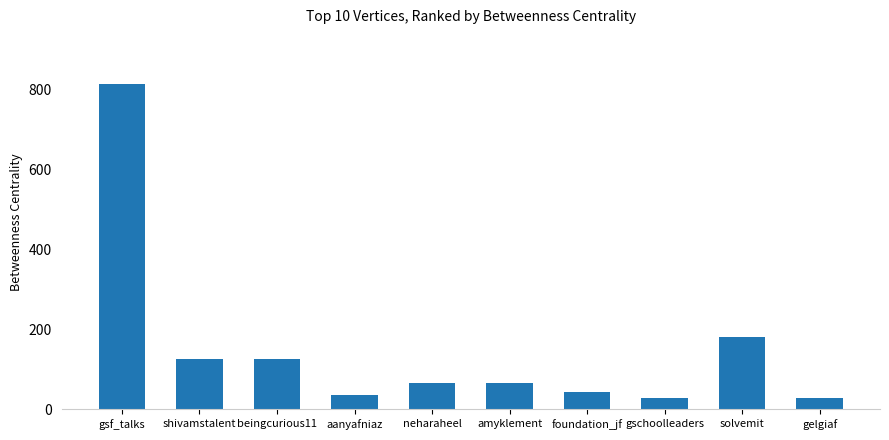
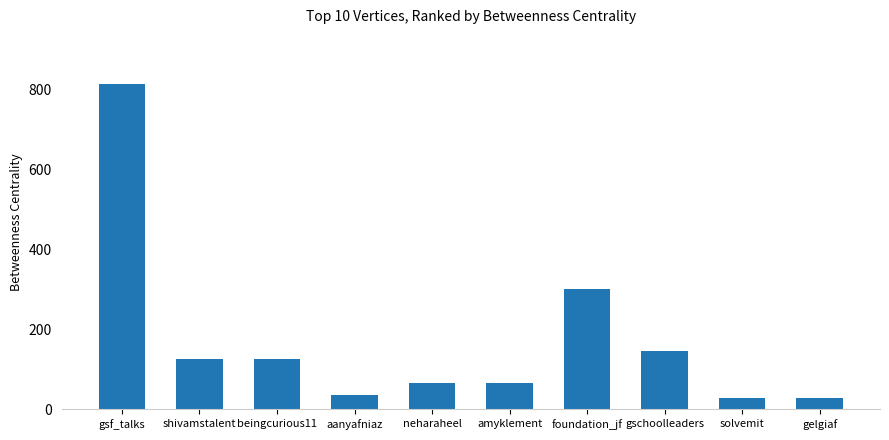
foundation_jf: 40 -> 300
gschoolleaders: 30 -> 150
solvemit: 180 -> 30
